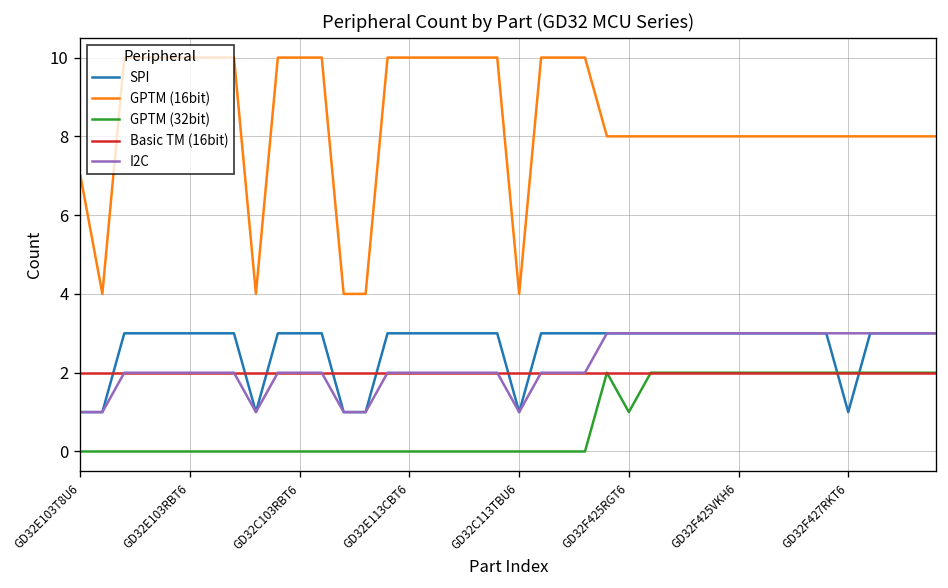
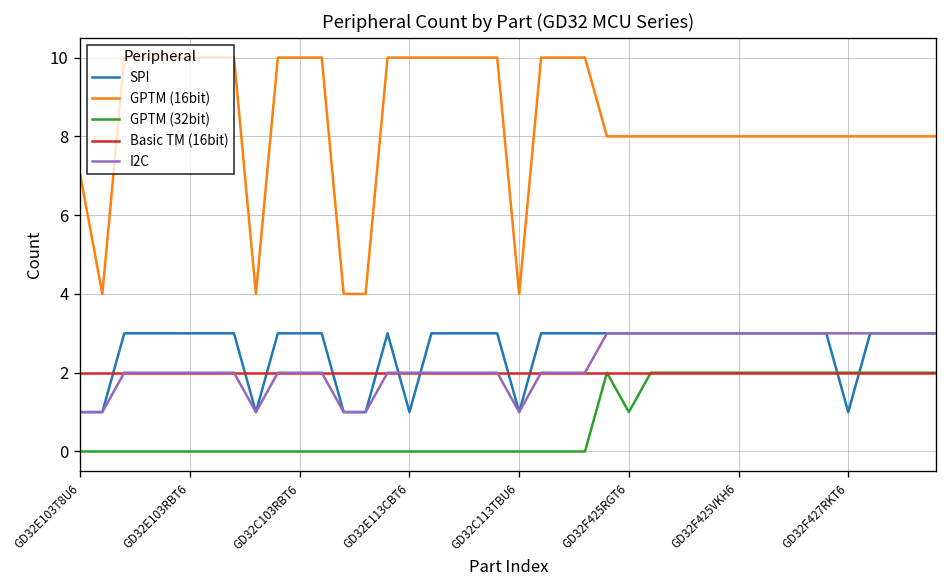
SPI, GD32E113CBT6: 3 -> 1
